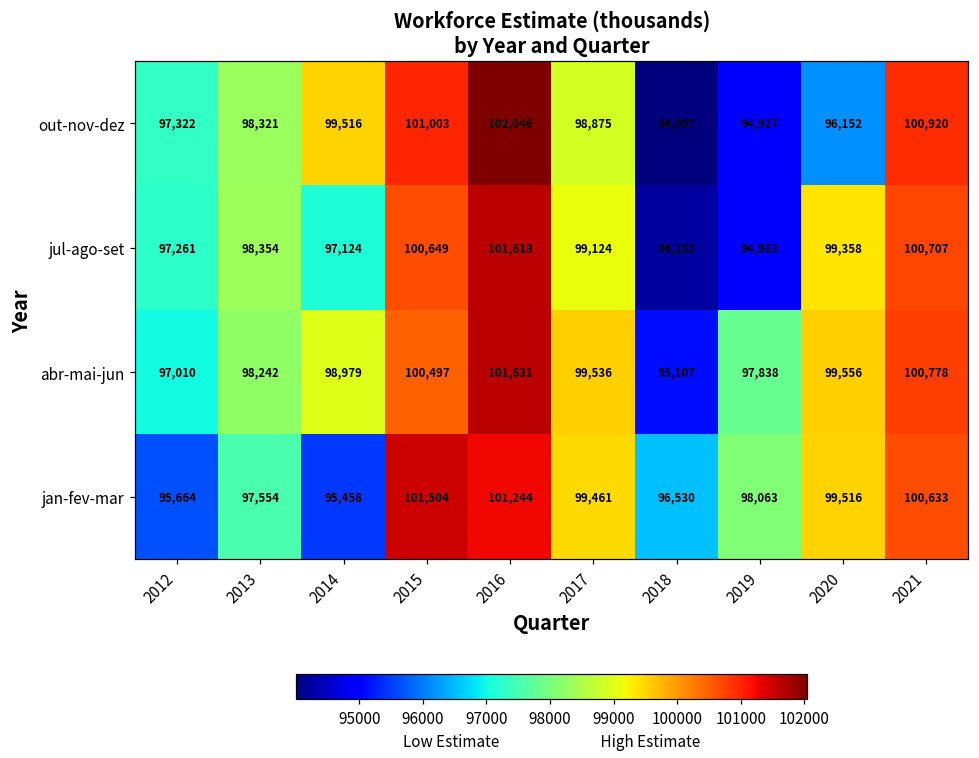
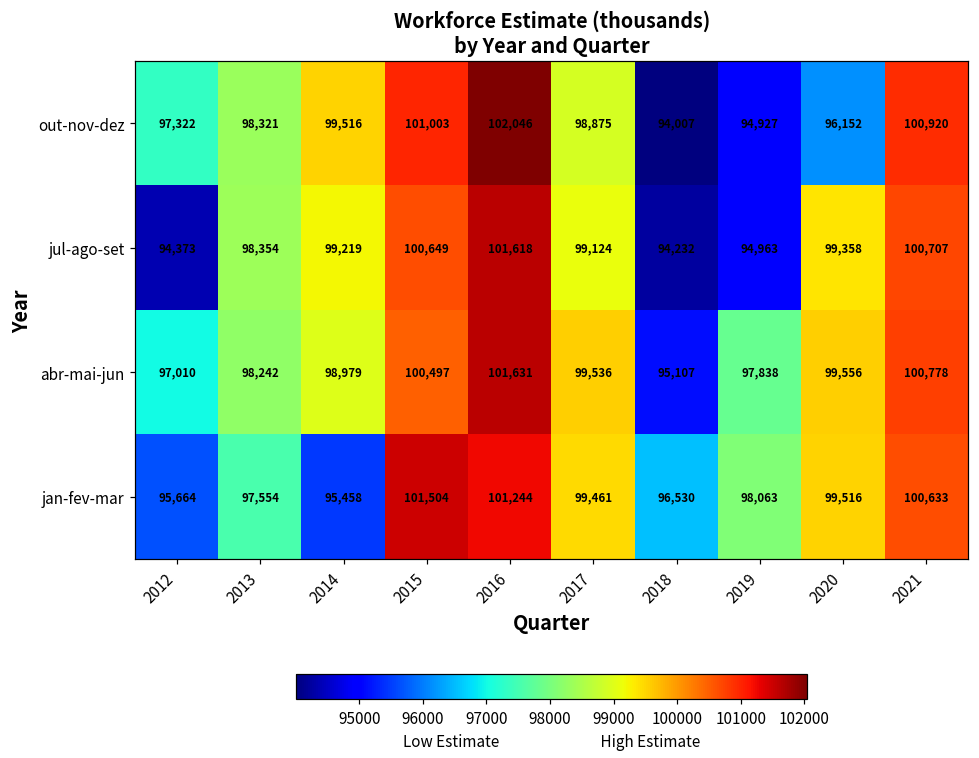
jul-ago-set, 2012: 97,261 -> 94,373
jul-ago-set, 2014: 97,124 -> 99,219
